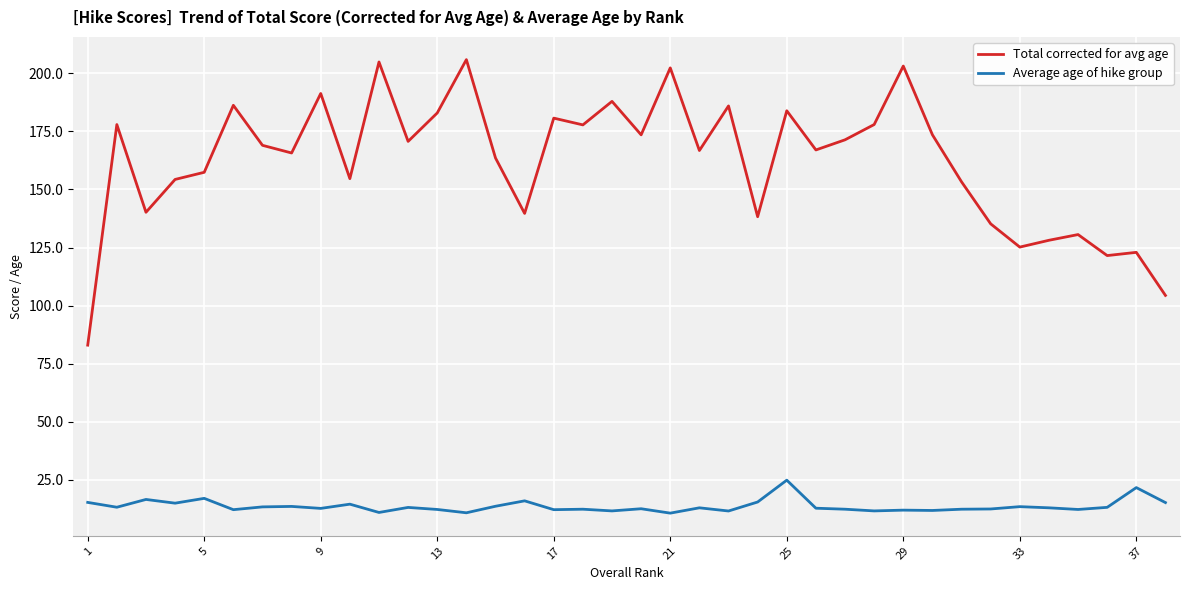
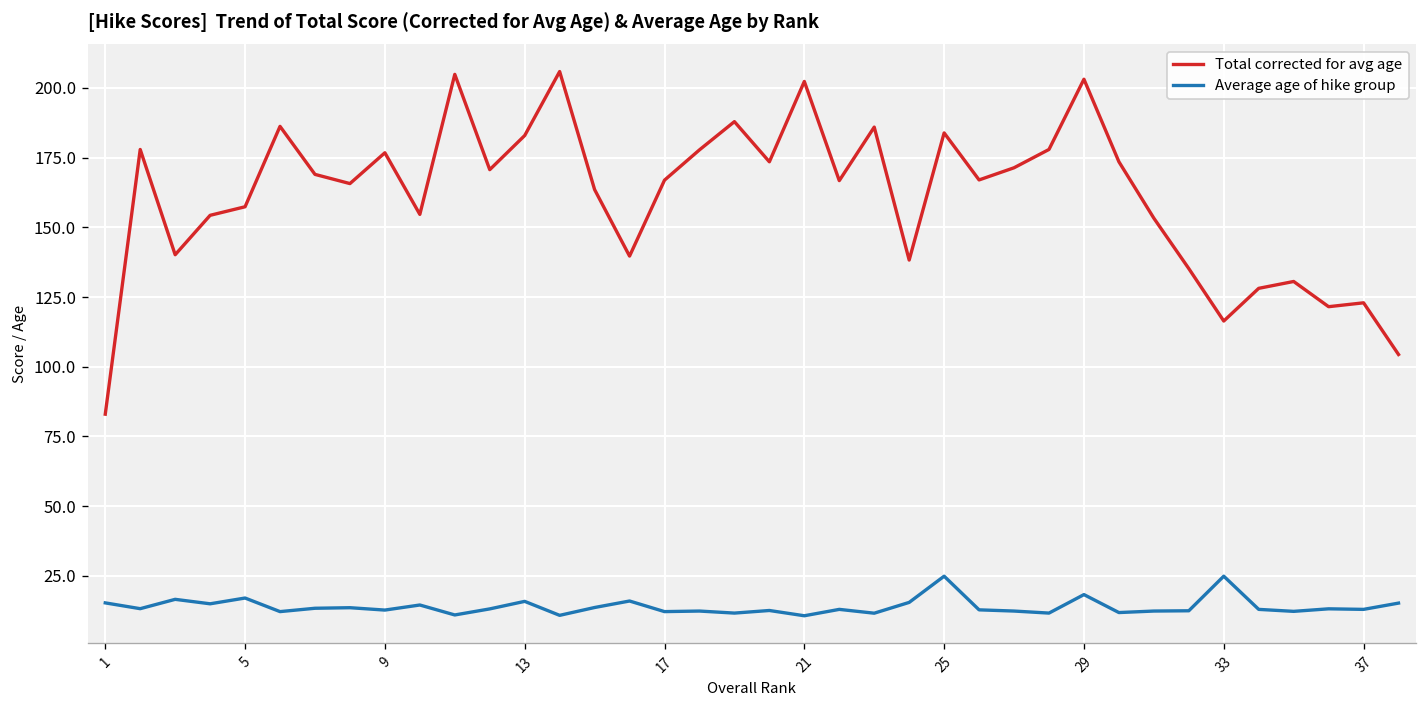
Total corrected for avg age, 9: 191 -> 177
Average age of hike group, 13: 12 -> 16
Total corrected for avg age, 17: 181 -> 167
Average age of hike group, 29: 12 -> 18
Total corrected for avg age, 33: 125 -> 116
Average age of hike group, 33: 14 -> 25
Average age of hike group, 37: 22 -> 13
